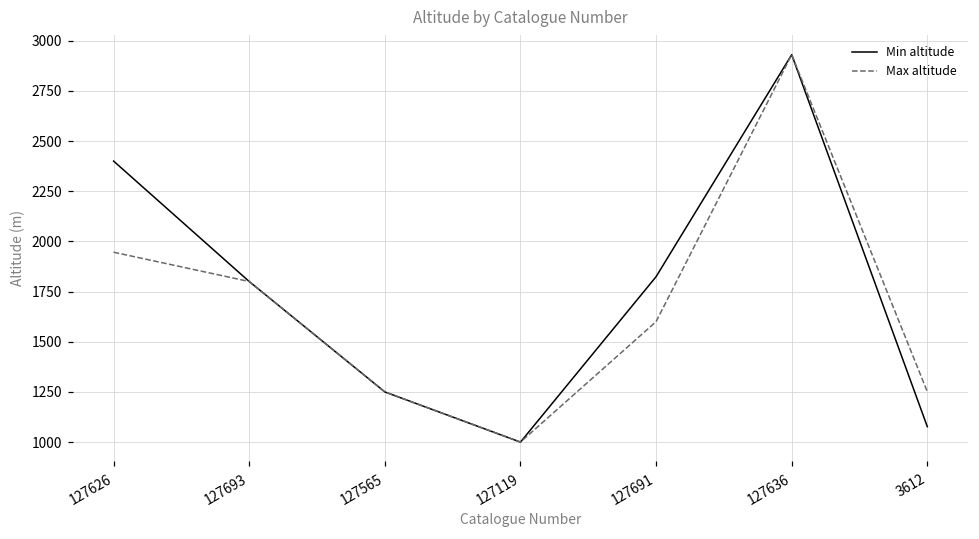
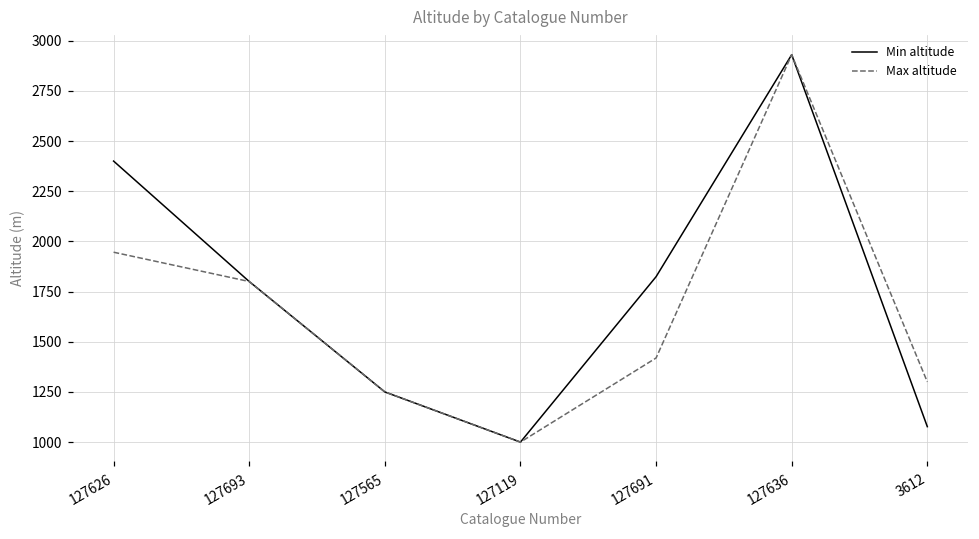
Max altitude, 127691: 1600 -> 1420
Max altitude, 3612: 1250 -> 1300
